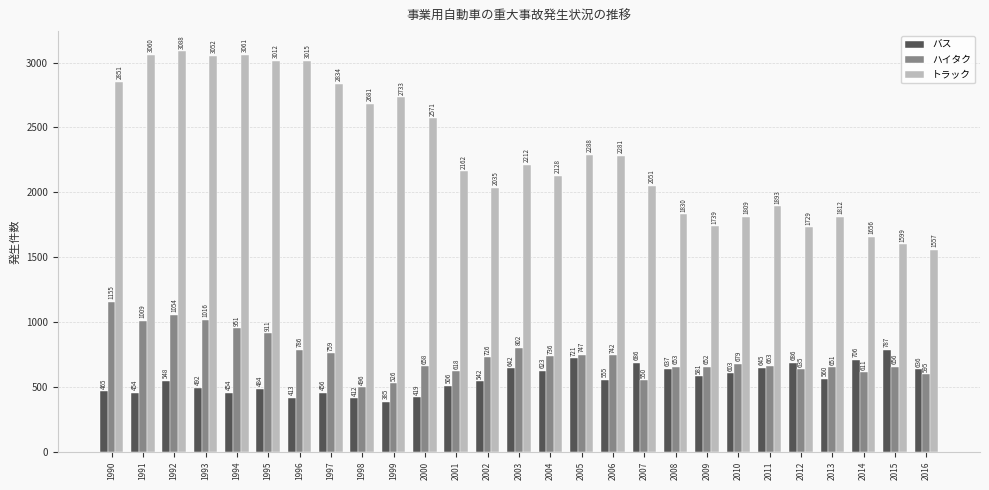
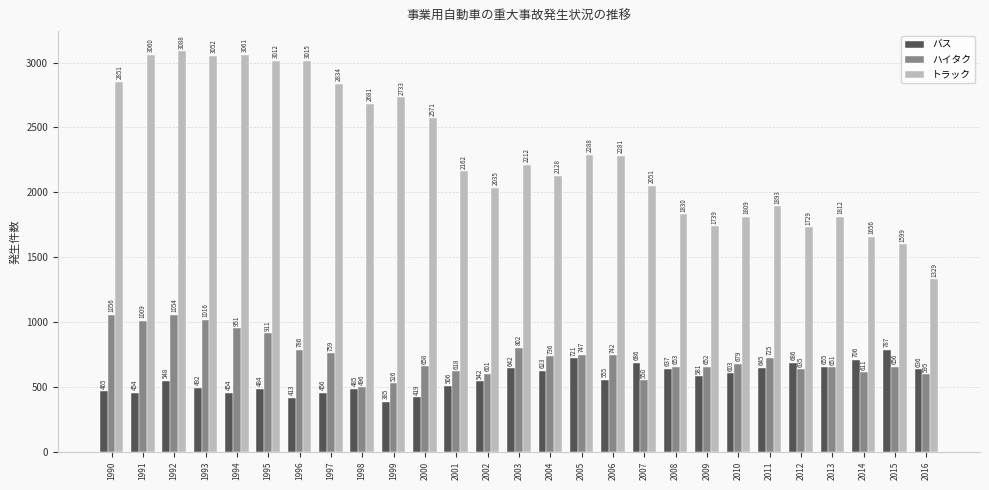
ハイタク, 1990: 1155 -> 1056
バス, 1998: 412 -> 485
ハイタク, 2002: 726 -> 601
ハイタク, 2011: 663 -> 725
バス, 2013: 560 -> 655
トラック, 2016: 1557 -> 1329
